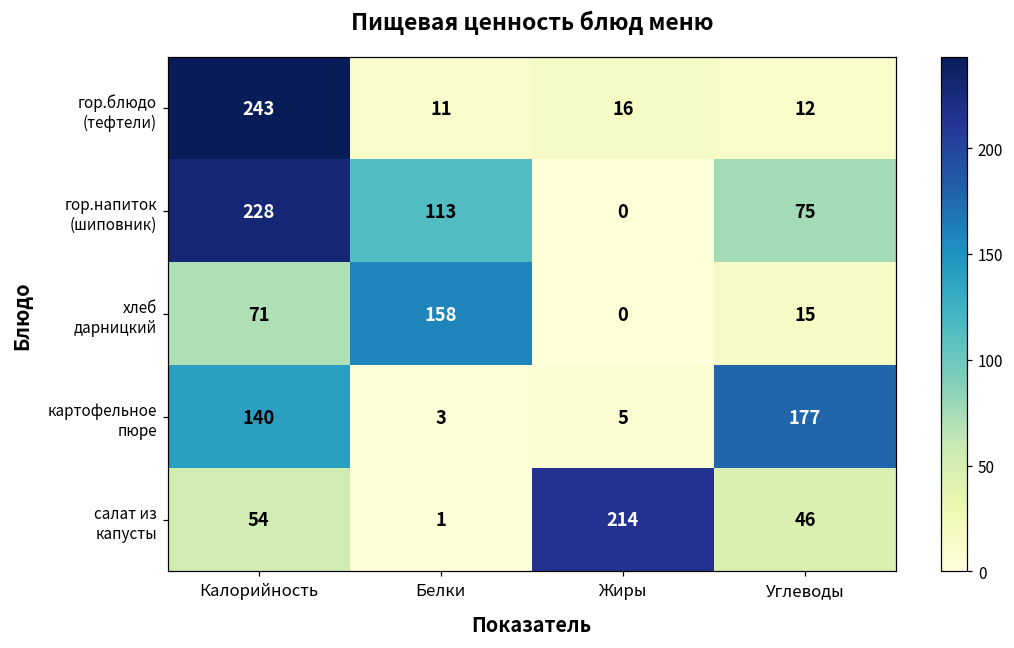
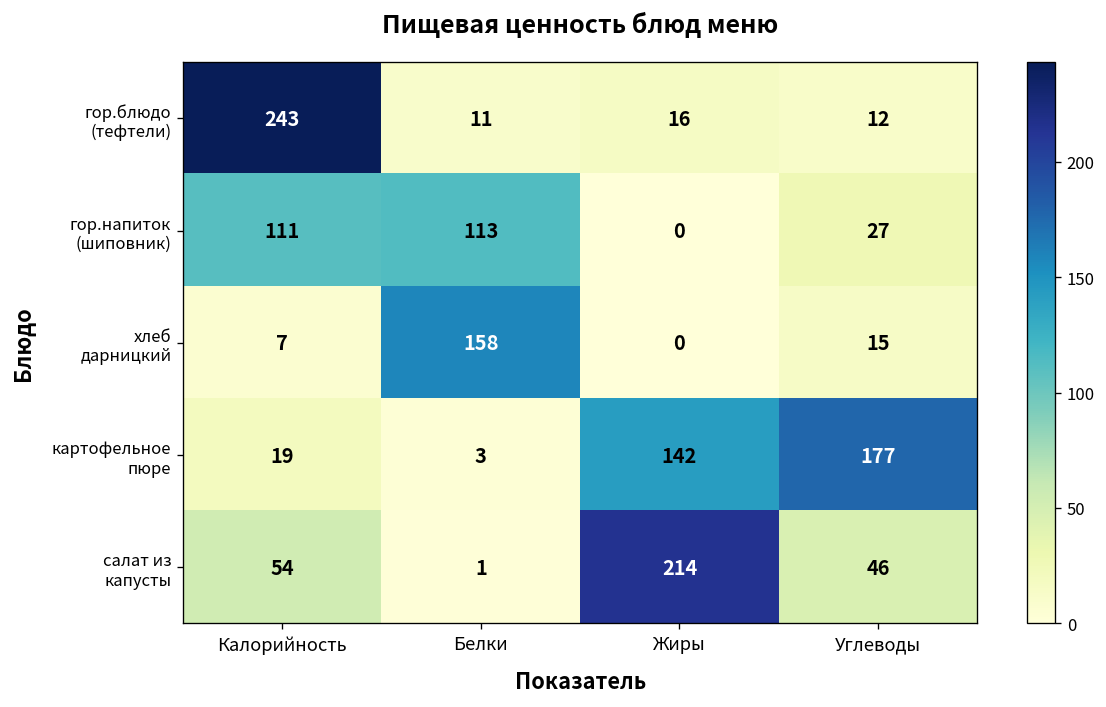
гор.напиток (шиповник), Калорийность: 228 -> 111
гор.напиток (шиповник), Углеводы: 75 -> 27
хлеб дарницкий, Калорийность: 71 -> 7
картофельное пюре, Калорийность: 140 -> 19
картофельное пюре, Жиры: 5 -> 142
